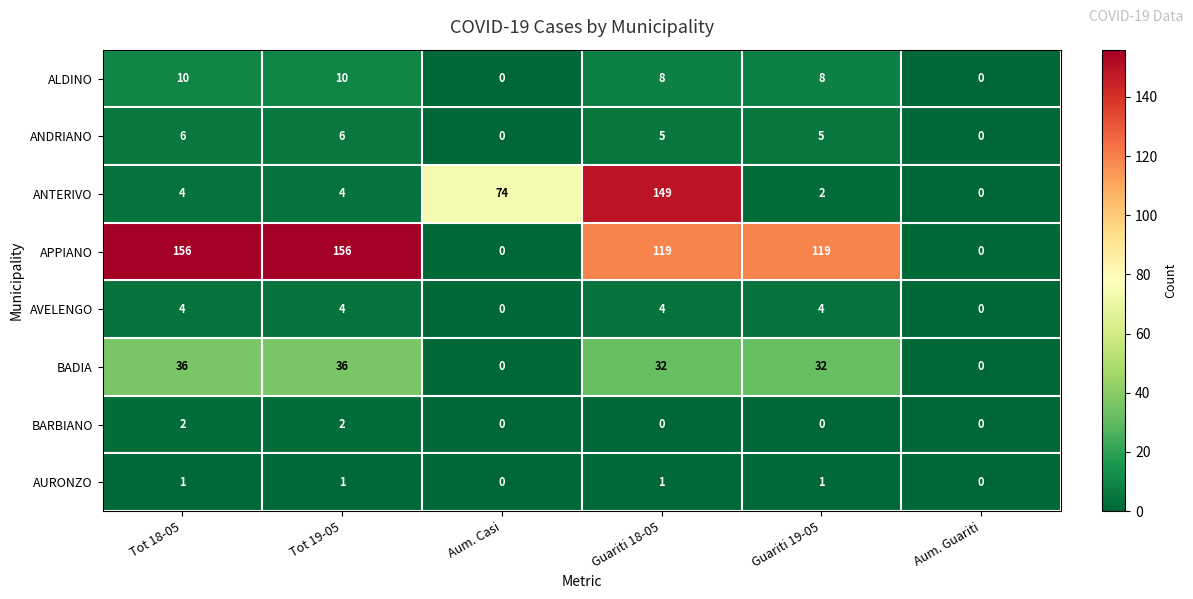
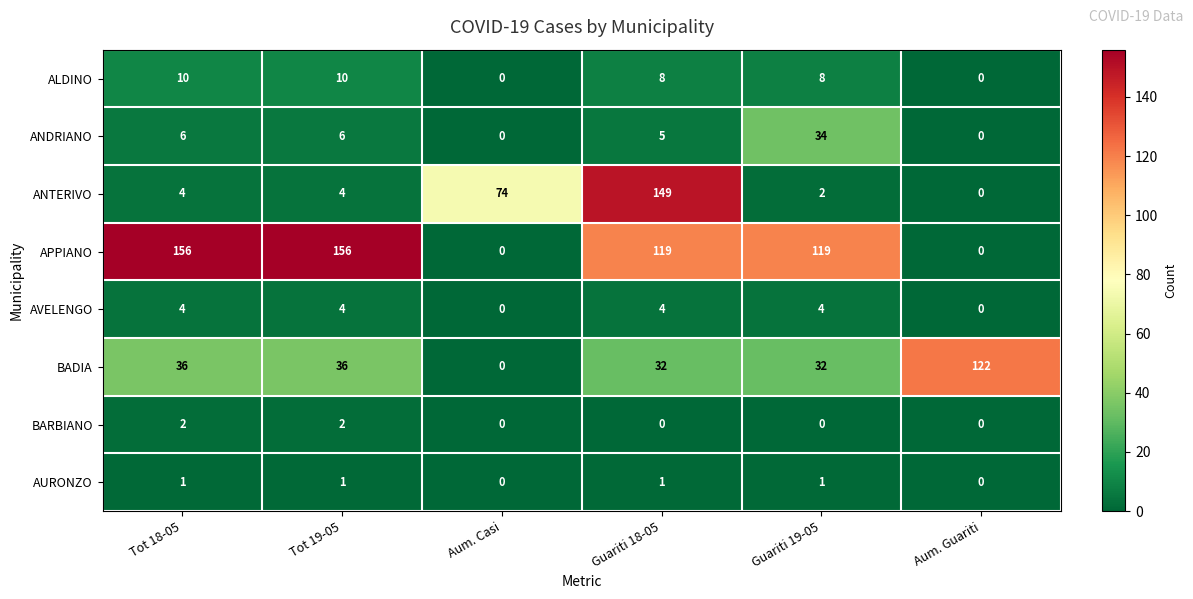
ANDRIANO, Guariti 19-05: 5 -> 34
BADIA, Aum. Guariti: 0 -> 122
